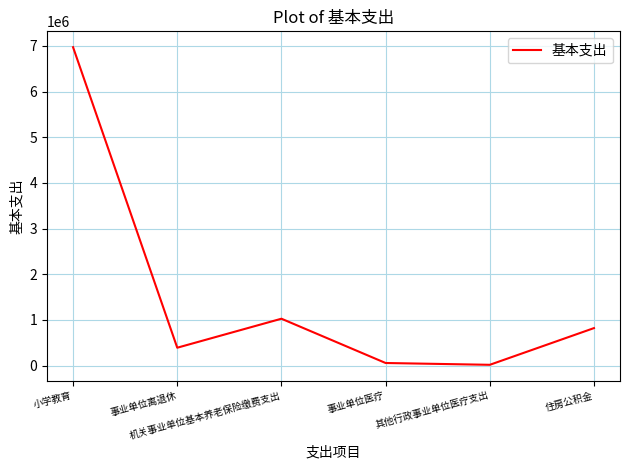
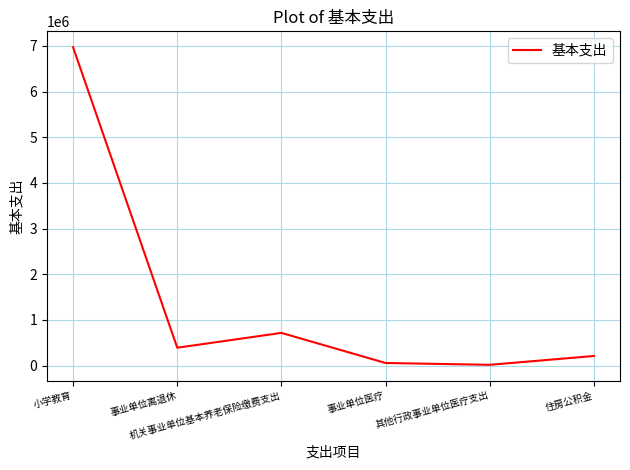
机关事业单位基本养老保险缴费支出: 1000000 -> 700000
住房公积金: 800000 -> 200000
